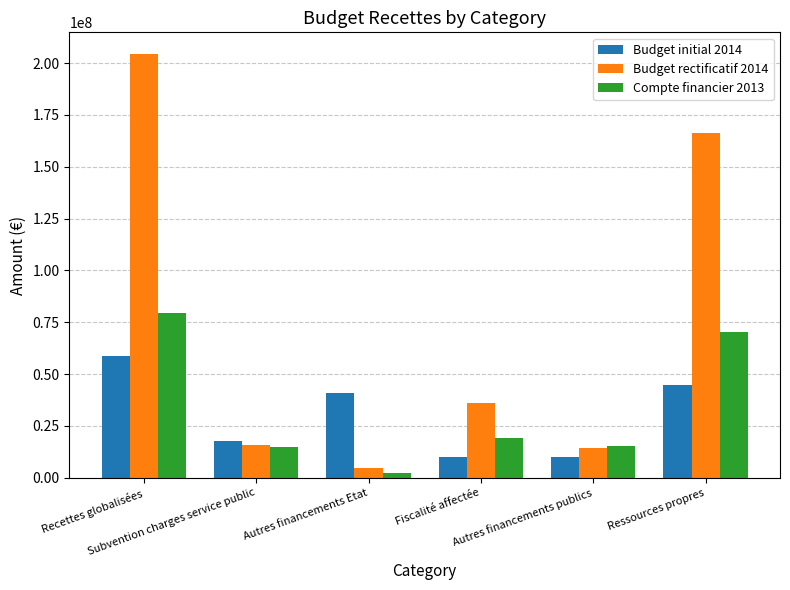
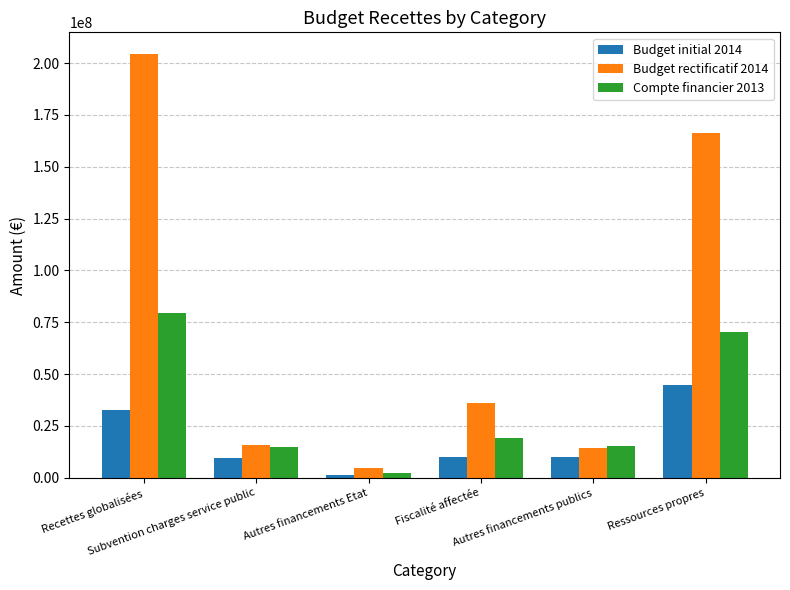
Budget initial 2014, Recettes globalisées: 59000000 -> 33000000
Budget initial 2014, Subvention charges service public: 18000000 -> 9000000
Budget initial 2014, Autres financements Etat: 41000000 -> 1000000
